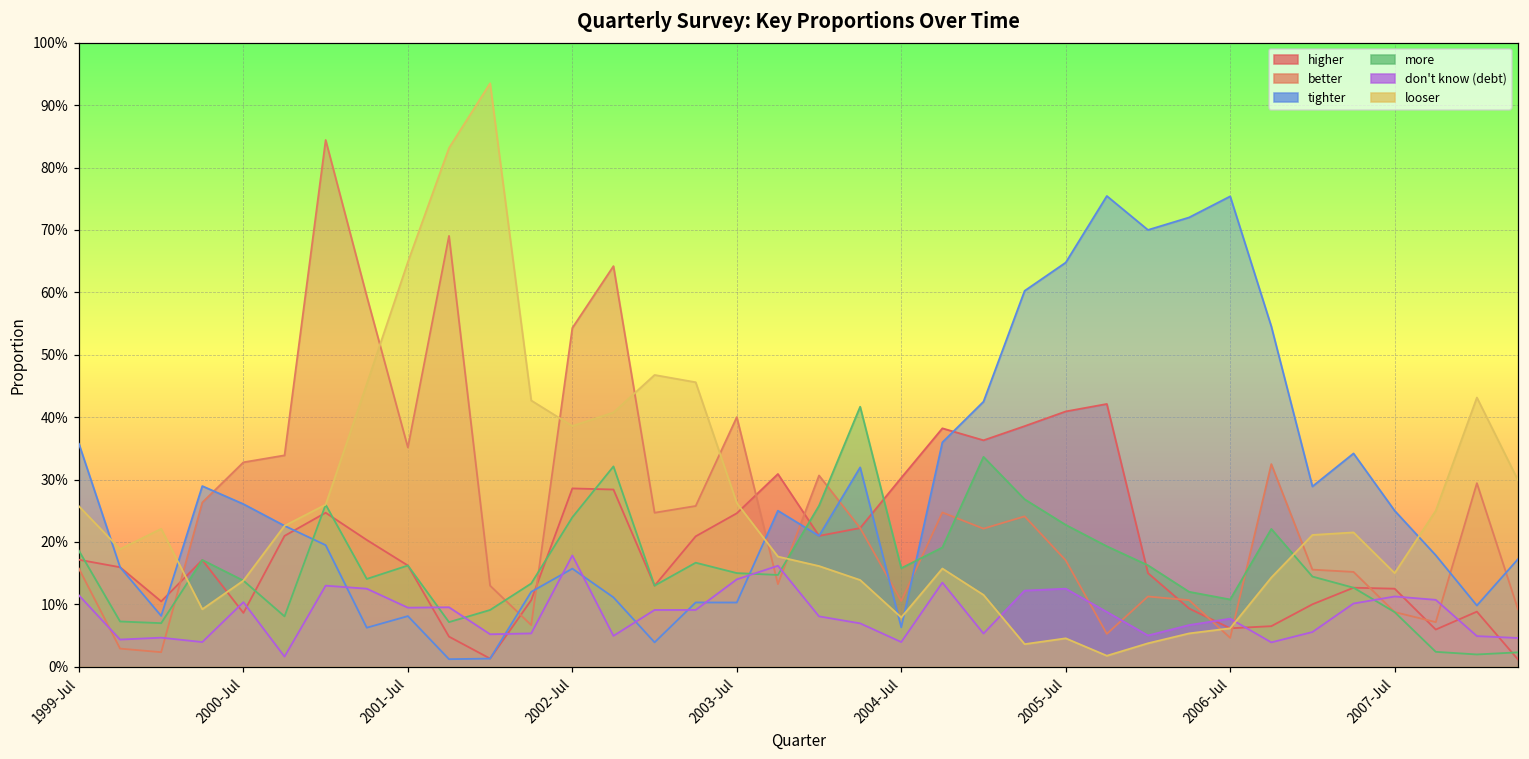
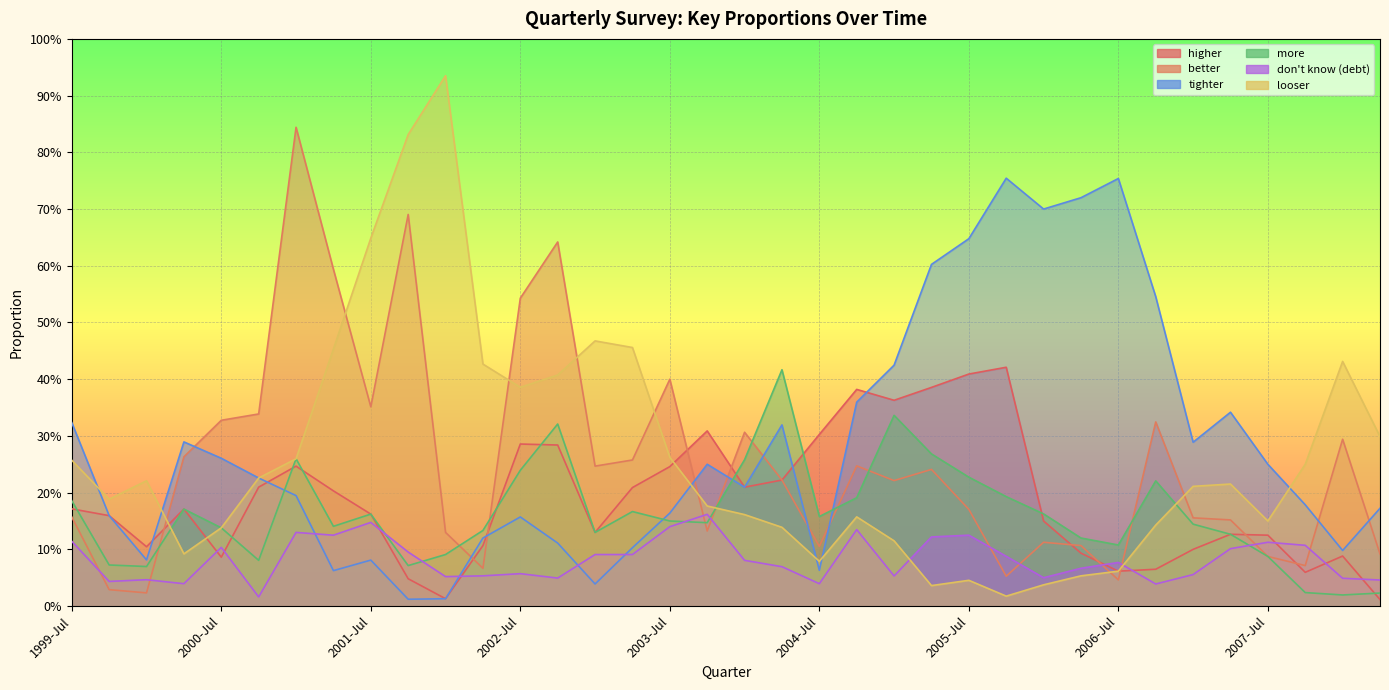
tighter, 1999-Jul: 36% -> 32%
don't know (debt), 2001-Jul: 9% -> 15%
don't know (debt), 2002-Jul: 18% -> 6%
tighter, 2003-Jul: 10% -> 16%
